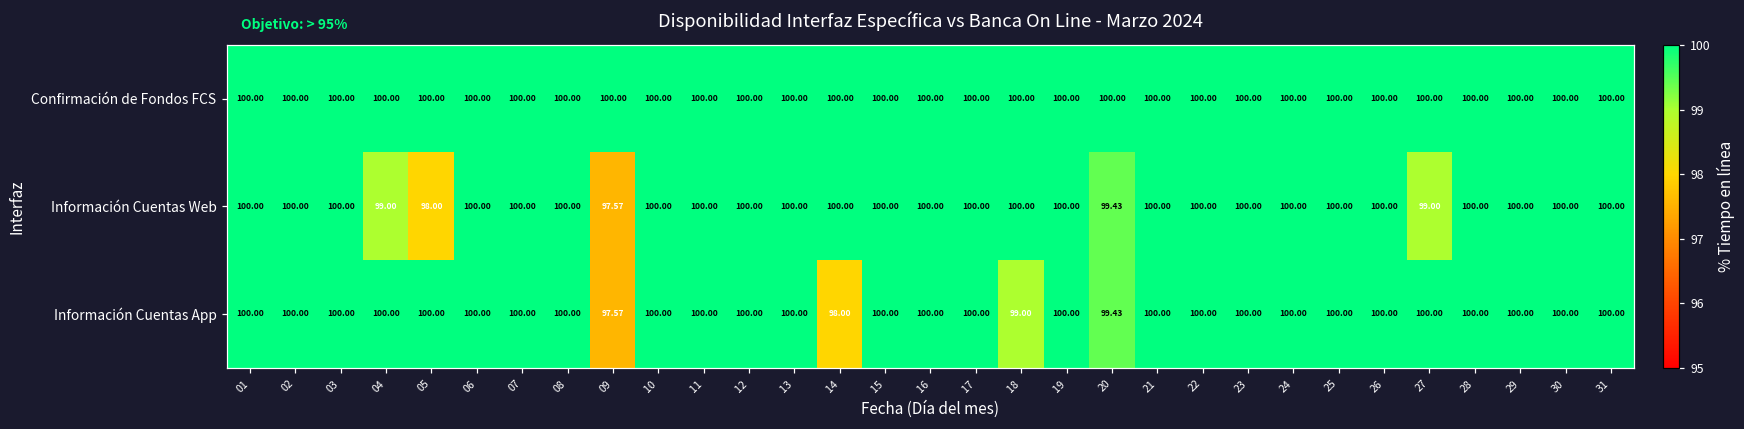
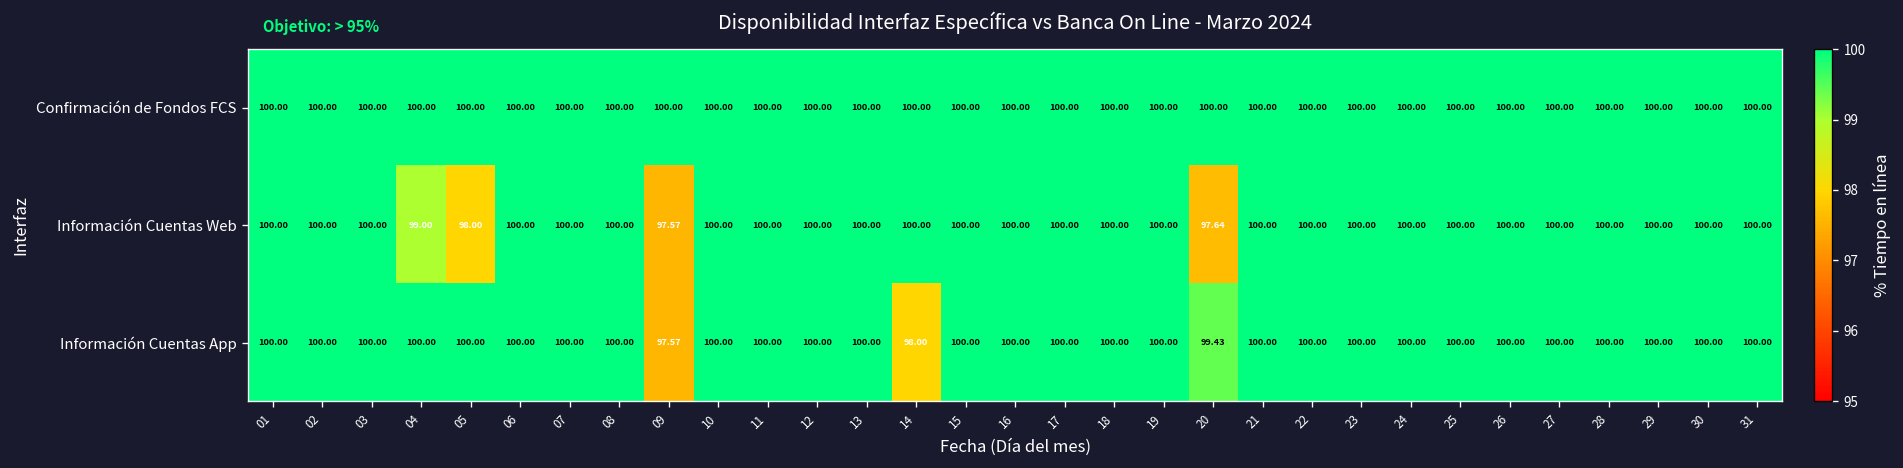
Información Cuentas Web, 20: 99.43 -> 97.64
Información Cuentas Web, 27: 99.00 -> 100.00
Información Cuentas App, 18: 99.00 -> 100.00
